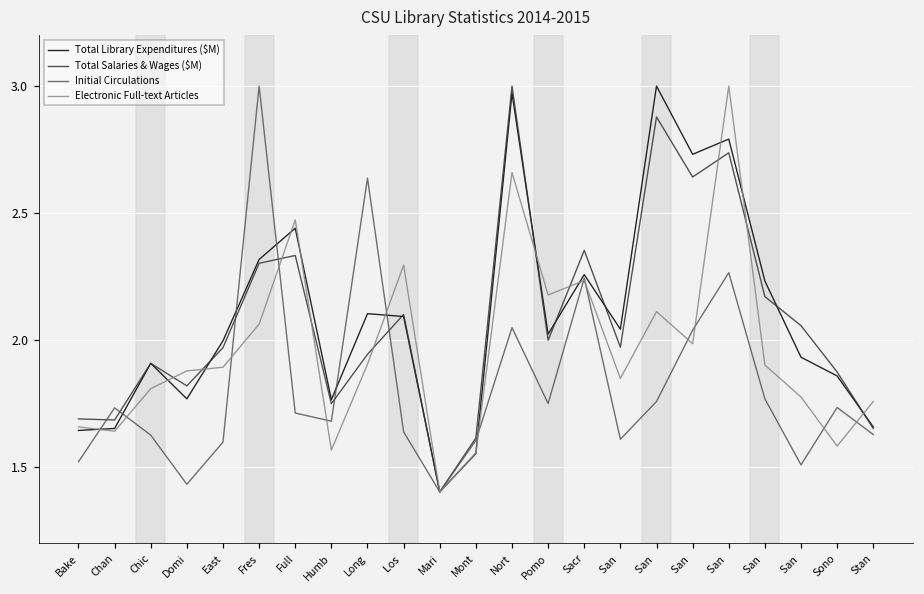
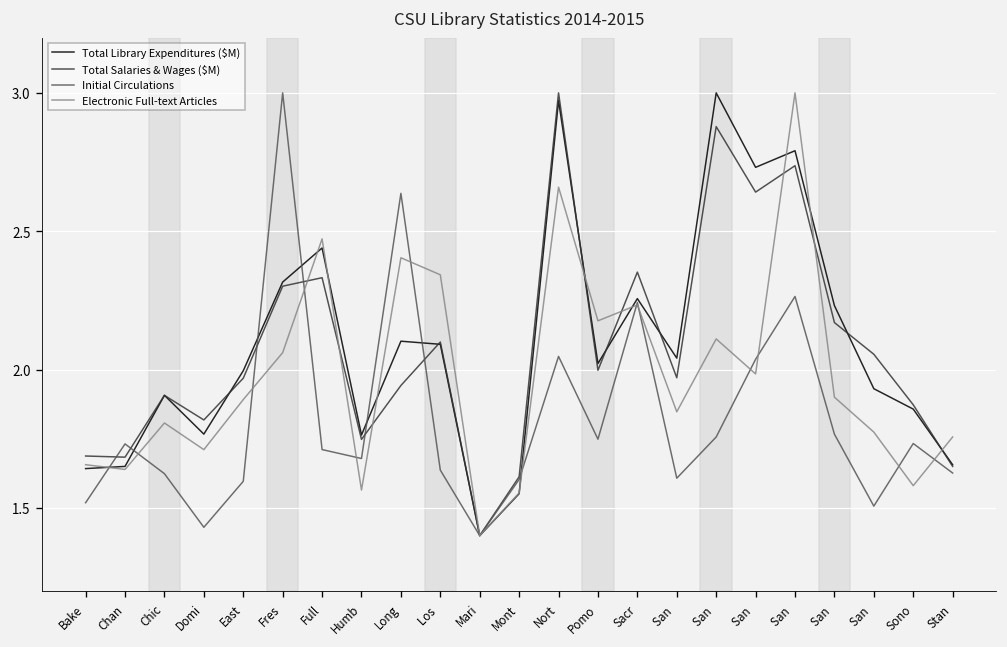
Electronic Full-text Articles, Domi: 1.88 -> 1.71
Electronic Full-text Articles, Long: 1.90 -> 2.40
Electronic Full-text Articles, Los: 2.29 -> 2.34
